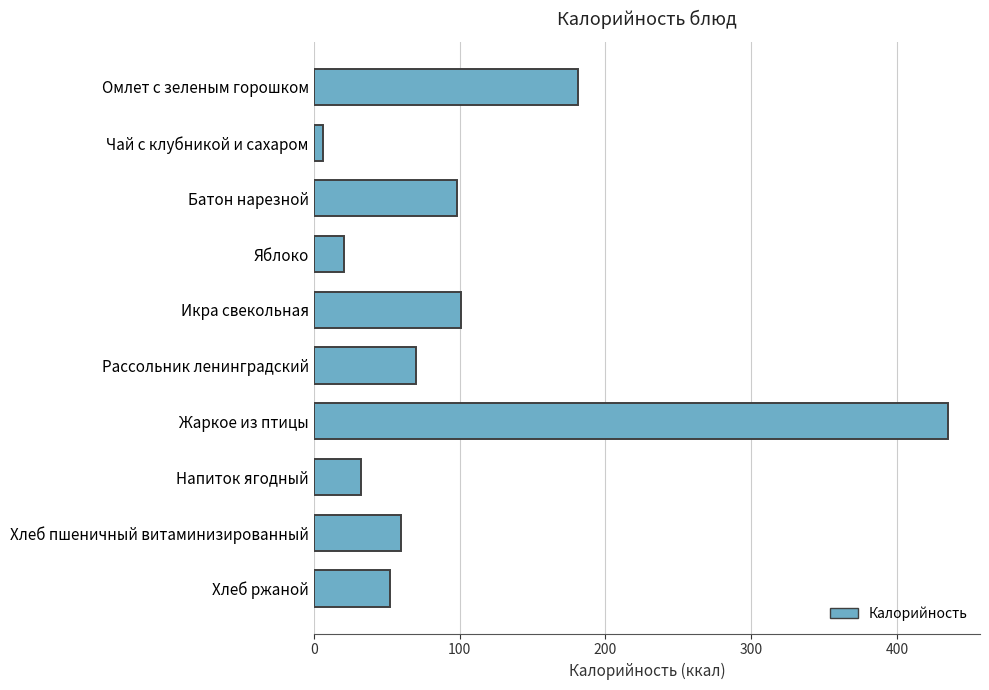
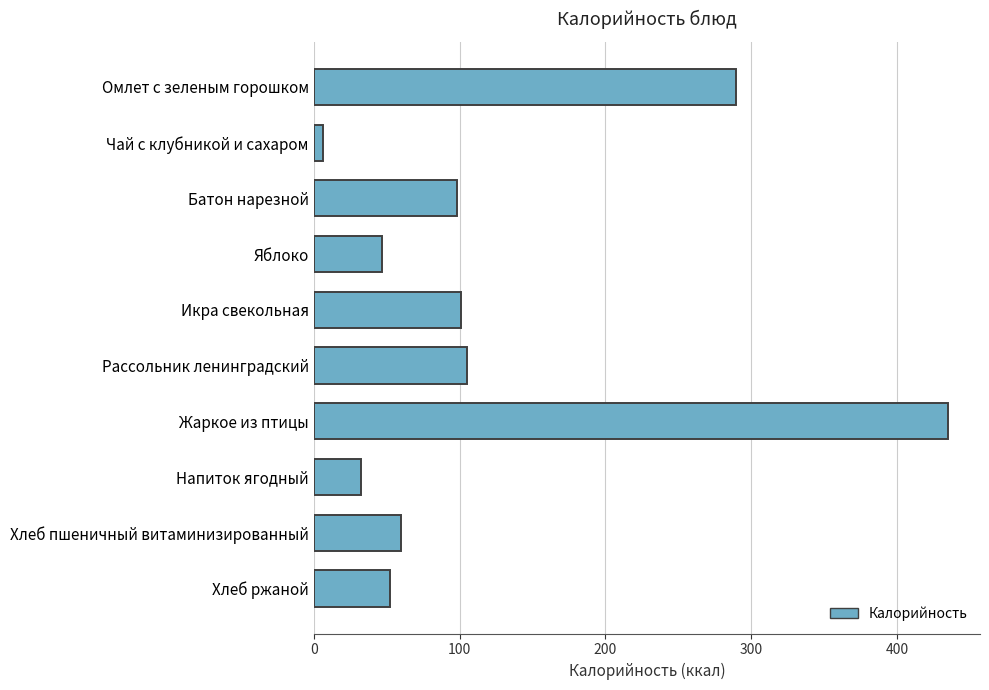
Омлет с зеленым горошком: 181 -> 290
Яблоко: 21 -> 47
Рассольник ленинградский: 70 -> 105
